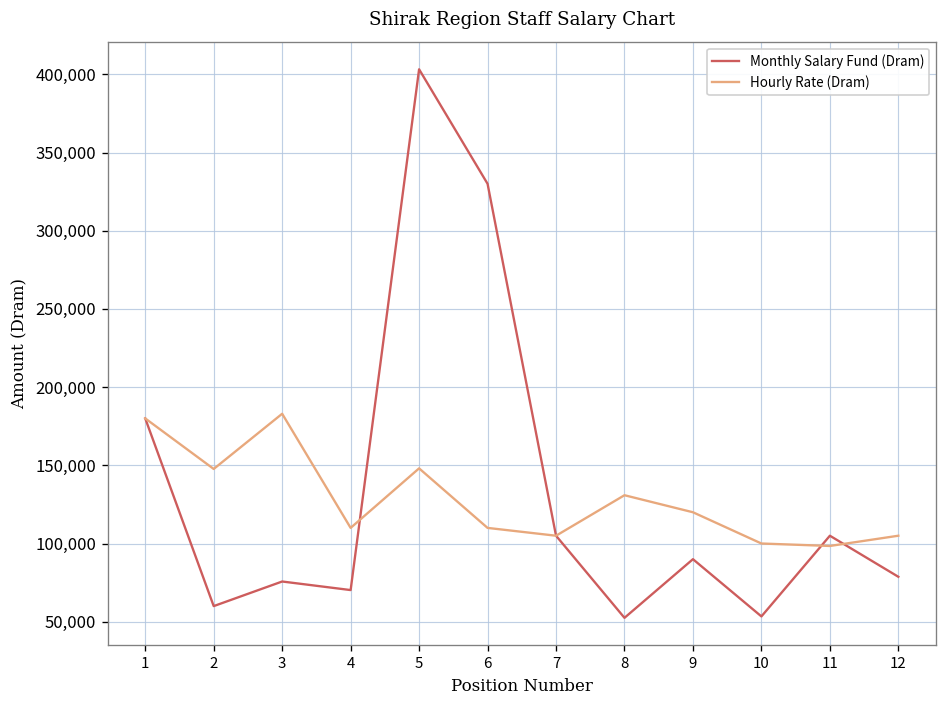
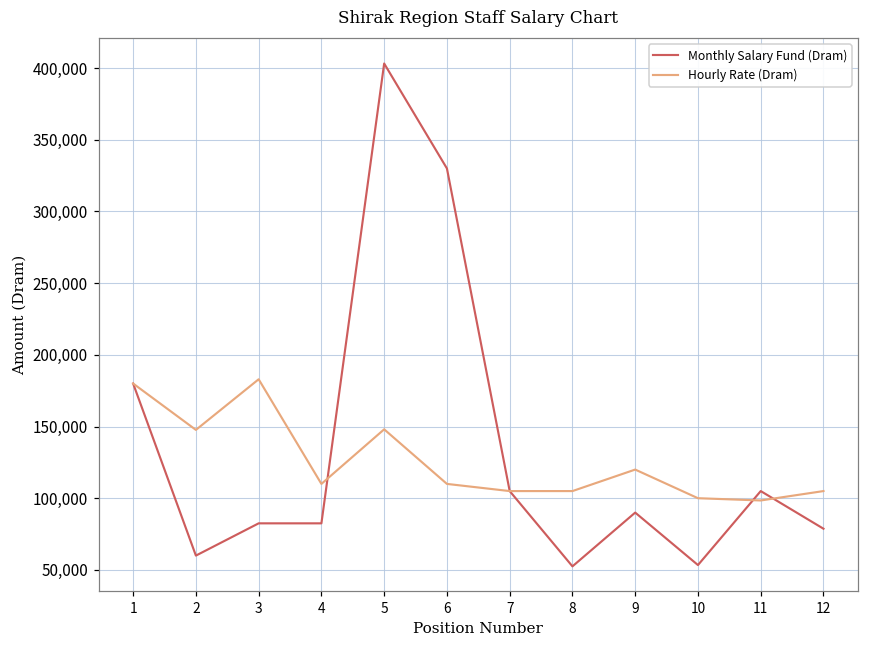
Monthly Salary Fund (Dram), 3: 76,000 -> 83,000
Monthly Salary Fund (Dram), 4: 70,000 -> 83,000
Hourly Rate (Dram), 8: 131,000 -> 105,000
